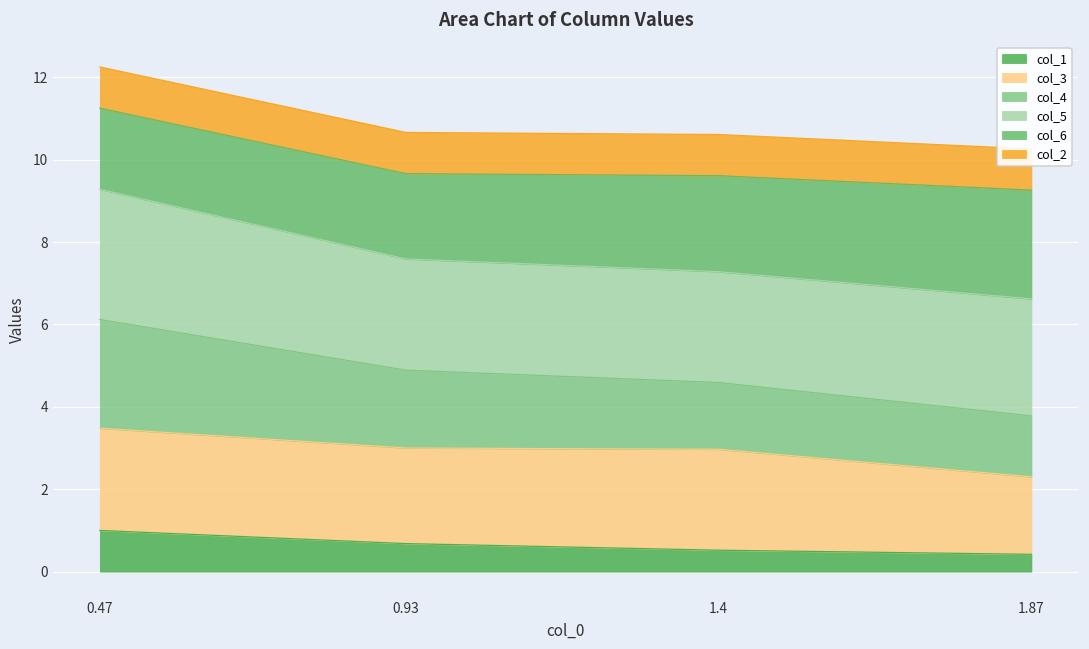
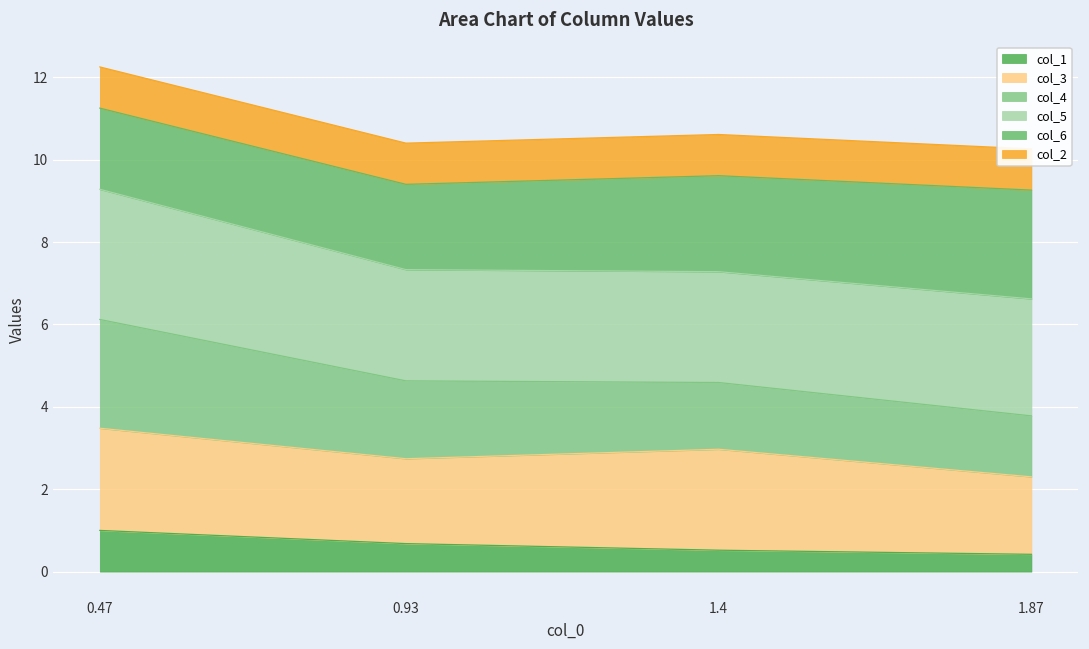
col_3, 0.93: 2.3 -> 2.1
